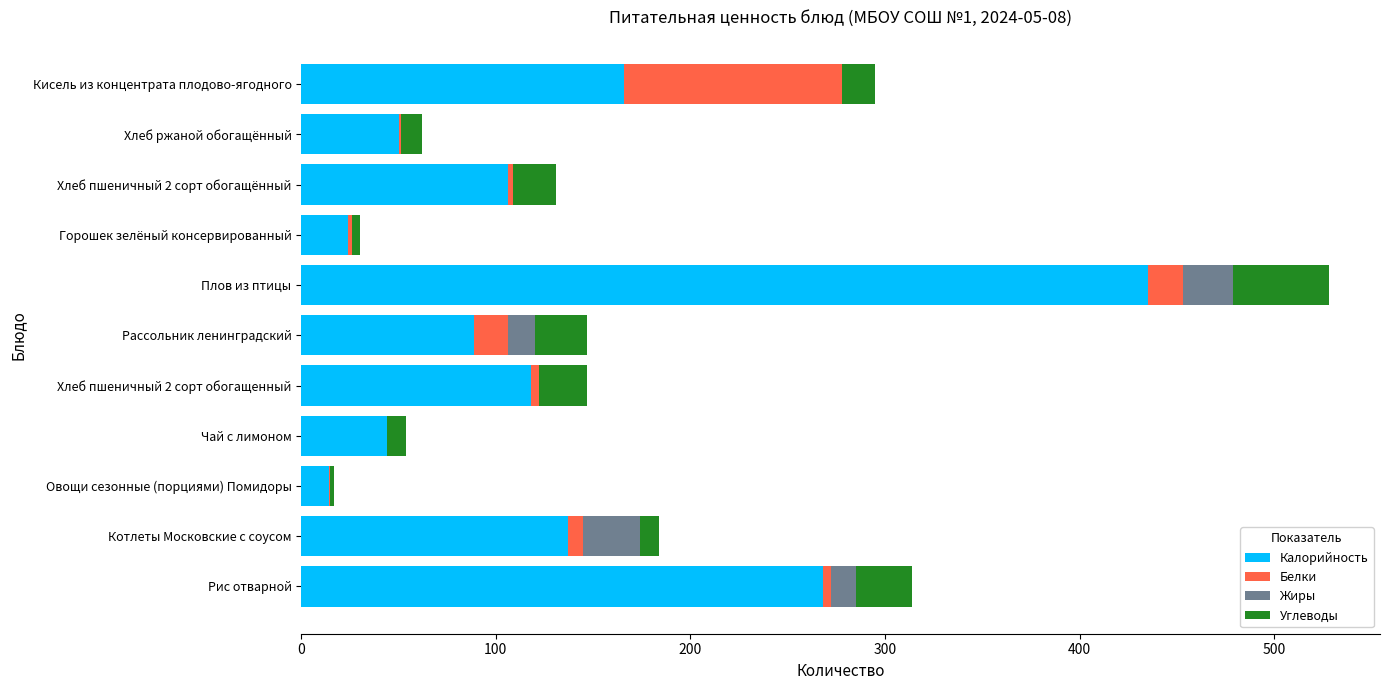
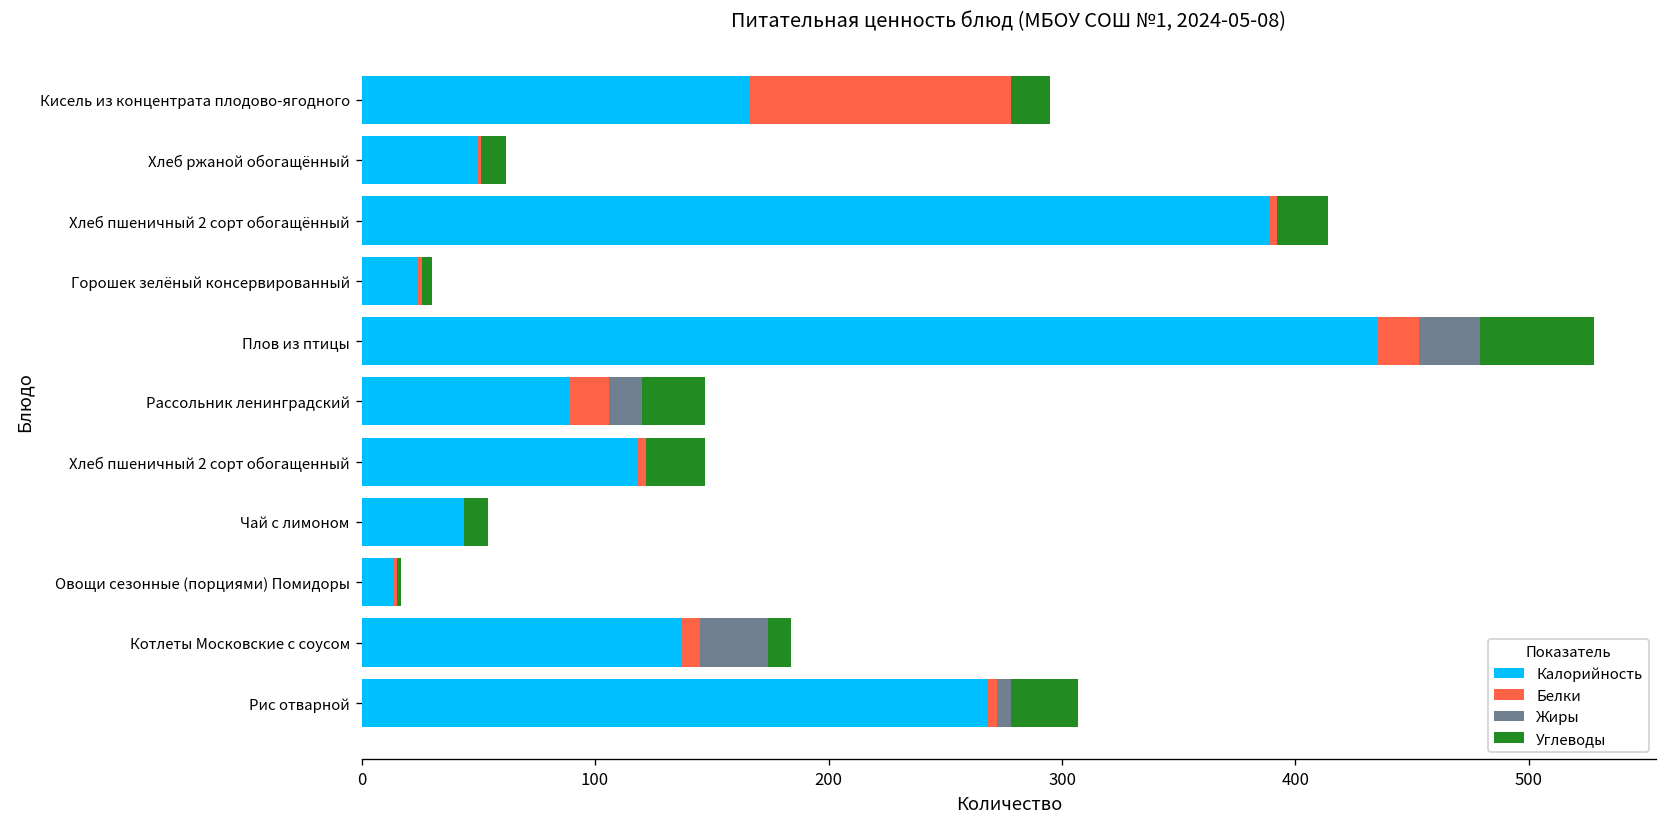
Калорийность, Хлеб пшеничный 2 сорт обогащённый: 106 -> 389
Жиры, Рис отварной: 13 -> 6
